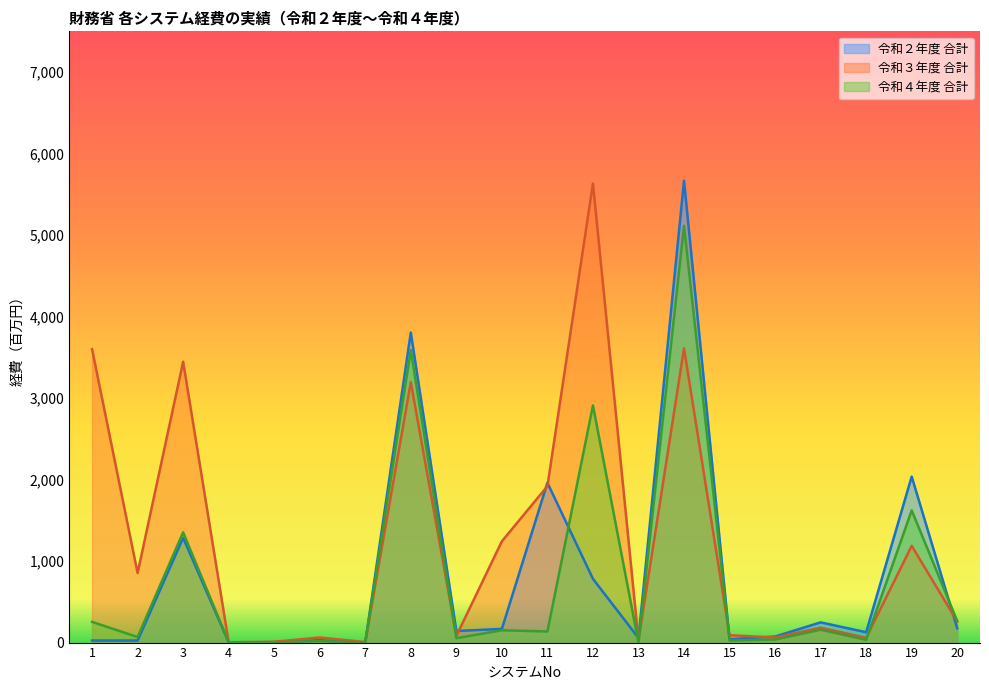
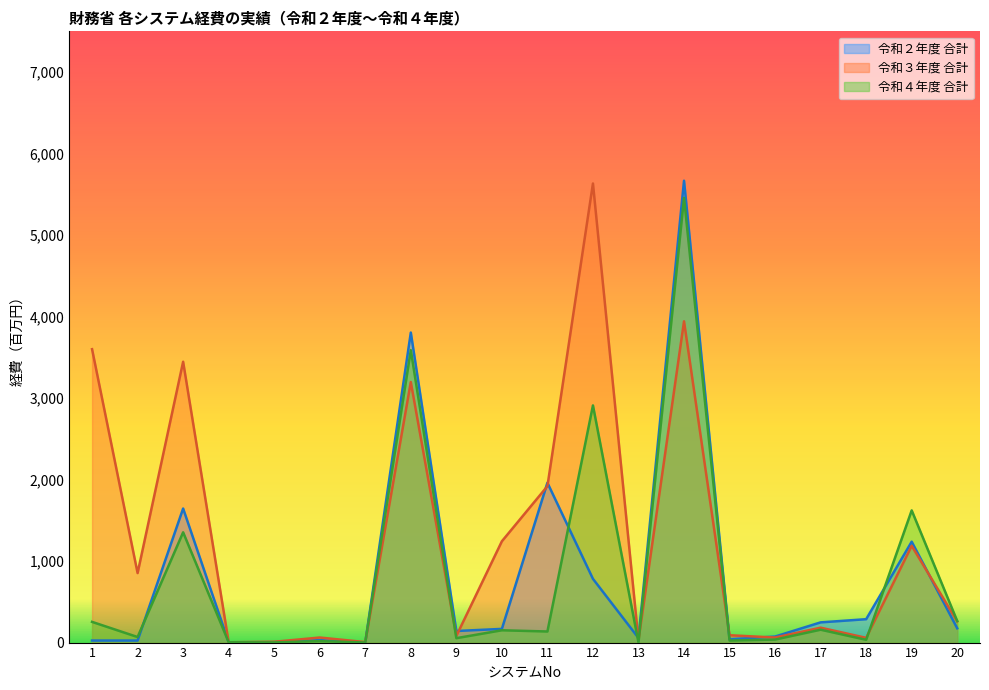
令和２年度 合計, 3: 1,300 -> 1,600
令和３年度 合計, 14: 3,600 -> 3,900
令和４年度 合計, 14: 5,100 -> 5,500
令和２年度 合計, 18: 100 -> 300
令和２年度 合計, 19: 2,000 -> 1,200
